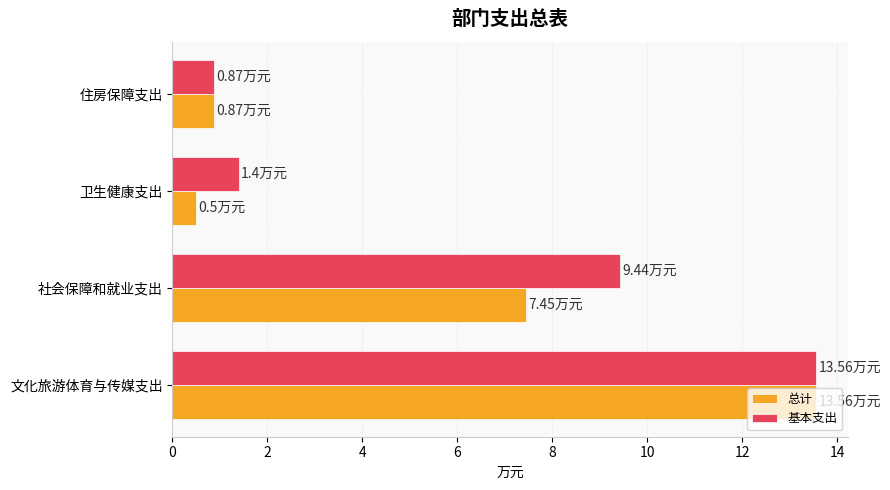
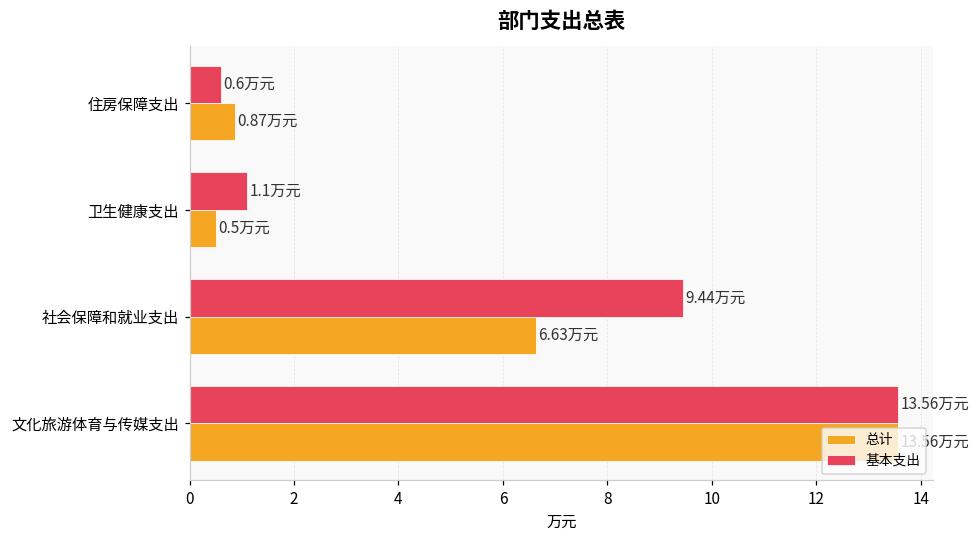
基本支出, 住房保障支出: 0.87 -> 0.6
基本支出, 卫生健康支出: 1.4 -> 1.1
总计, 社会保障和就业支出: 7.45 -> 6.63
